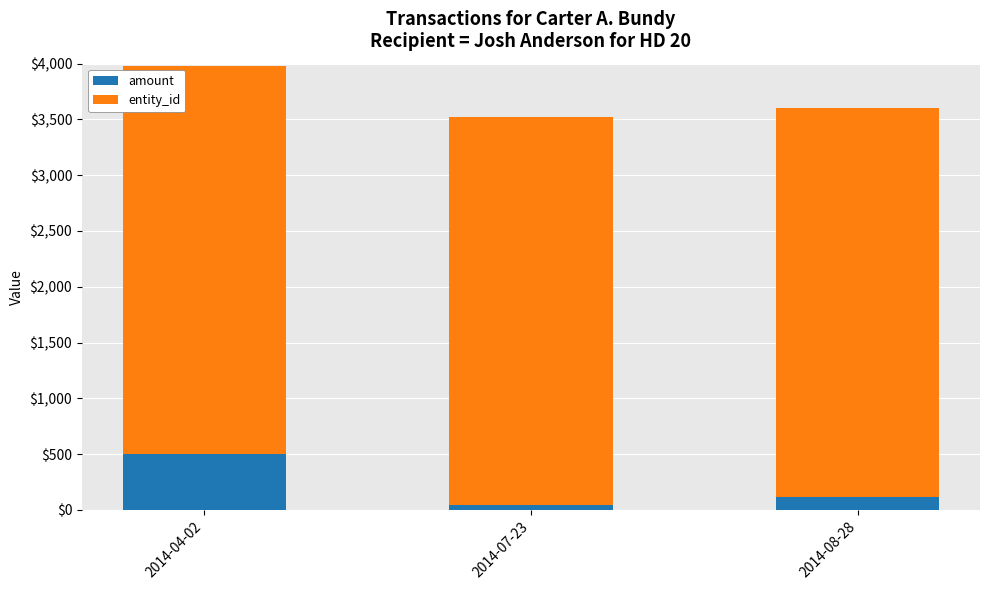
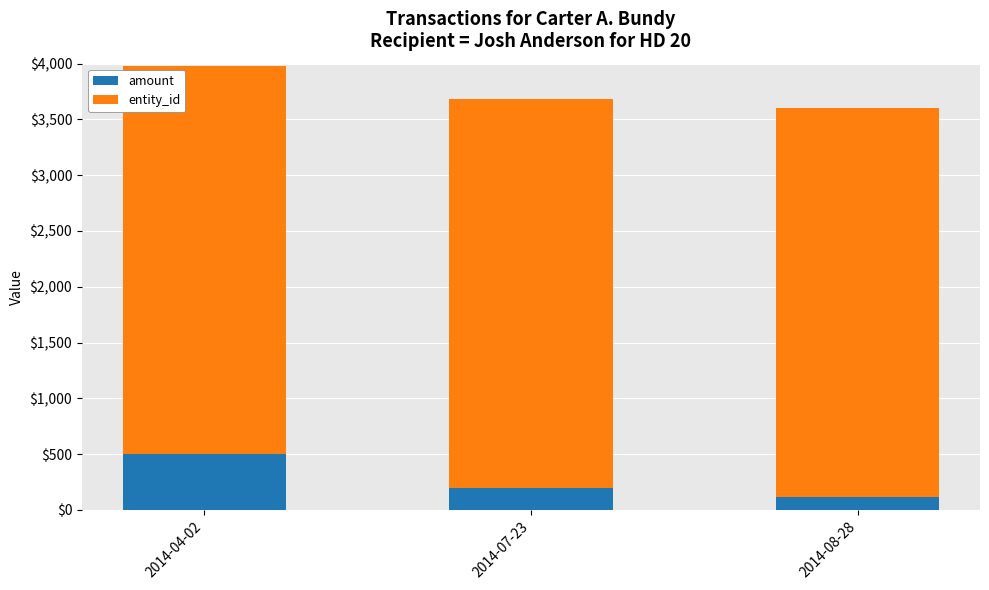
amount, 2014-07-23: $40 -> $200
